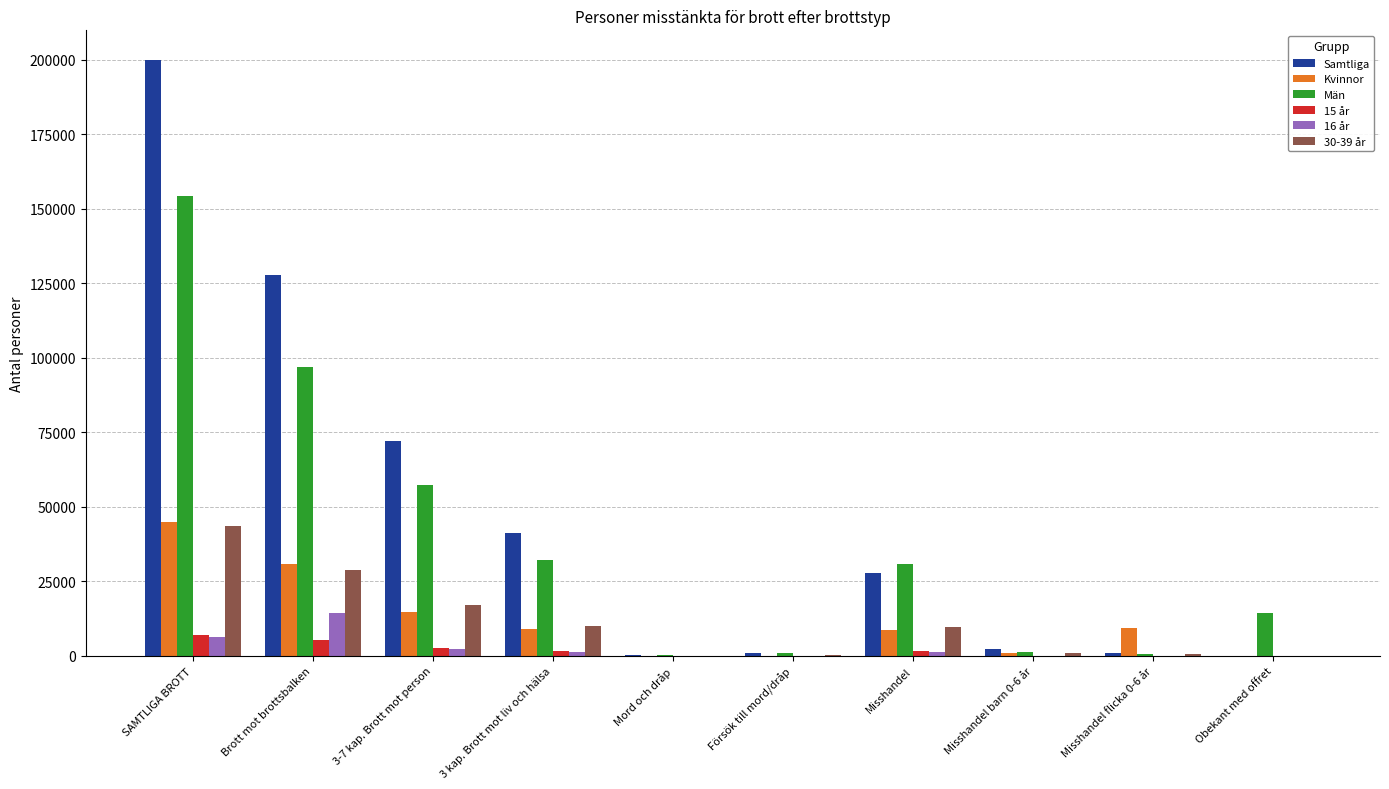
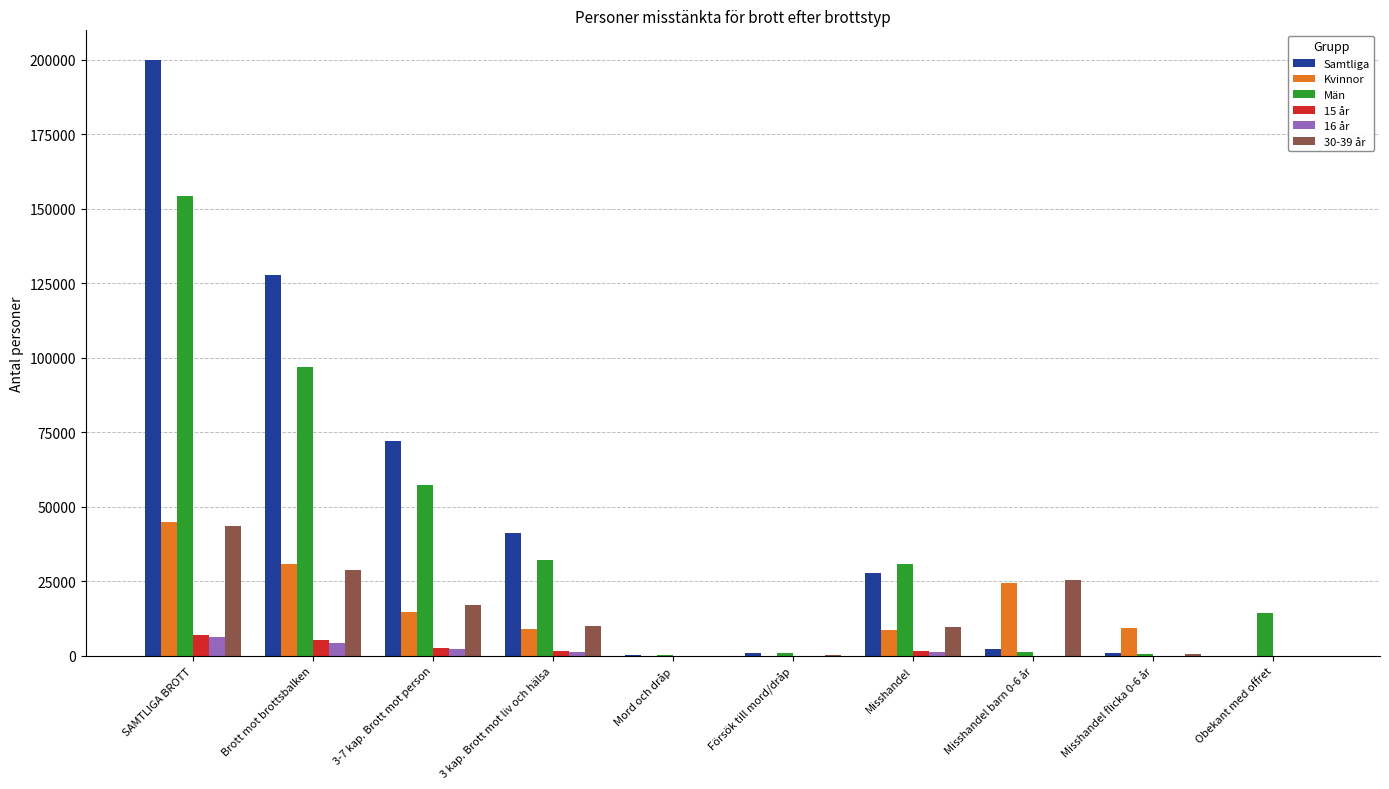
16 år, Brott mot brottsbalken: 14000 -> 4000
Kvinnor, Misshandel barn 0-6 år: 1000 -> 24000
30-39 år, Misshandel barn 0-6 år: 1000 -> 25000
